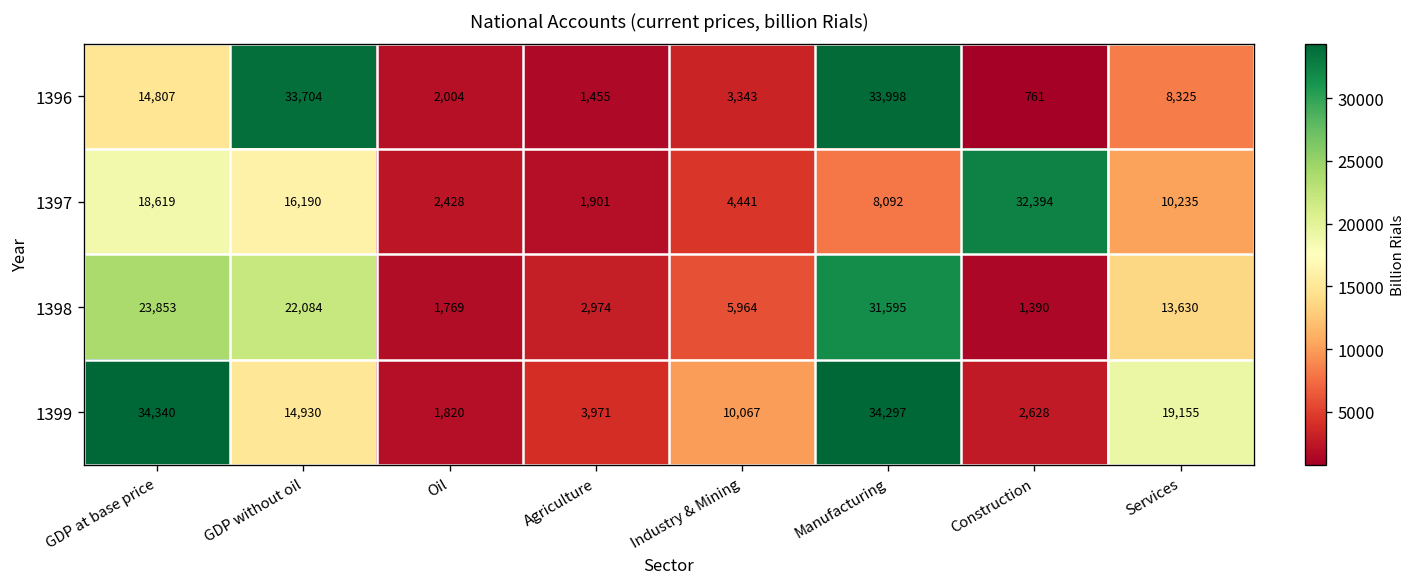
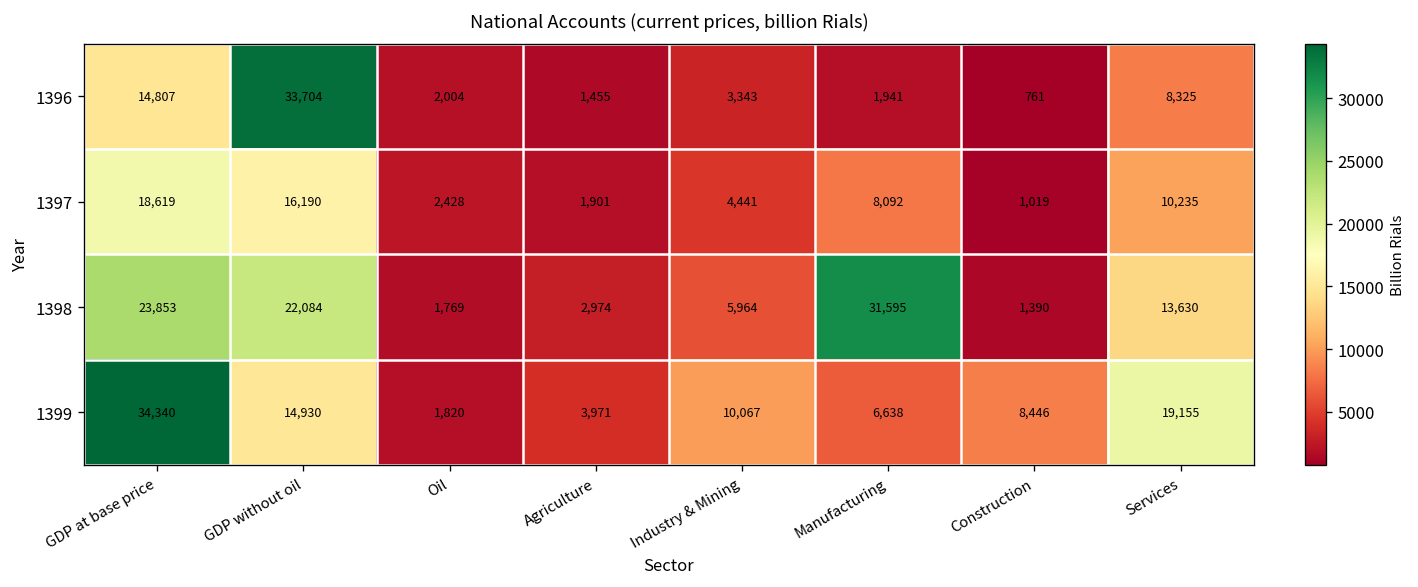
1396, Manufacturing: 33,998 -> 1,941
1397, Construction: 32,394 -> 1,019
1399, Manufacturing: 34,297 -> 6,638
1399, Construction: 2,628 -> 8,446
